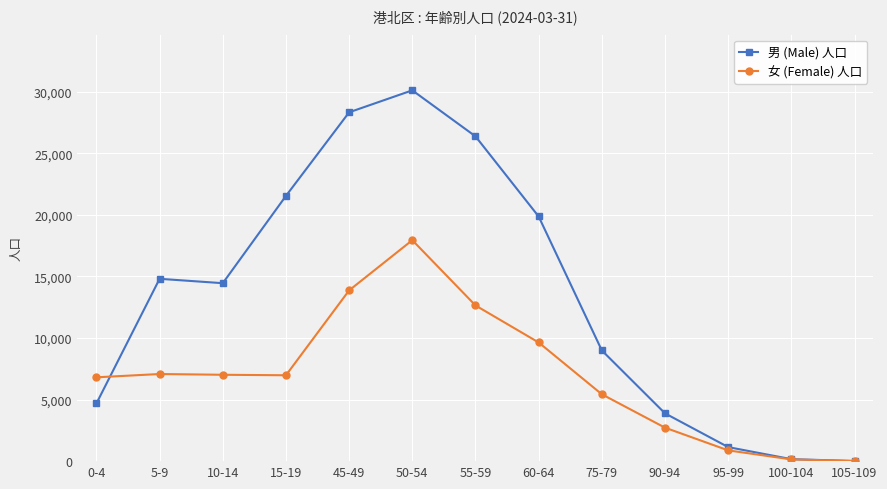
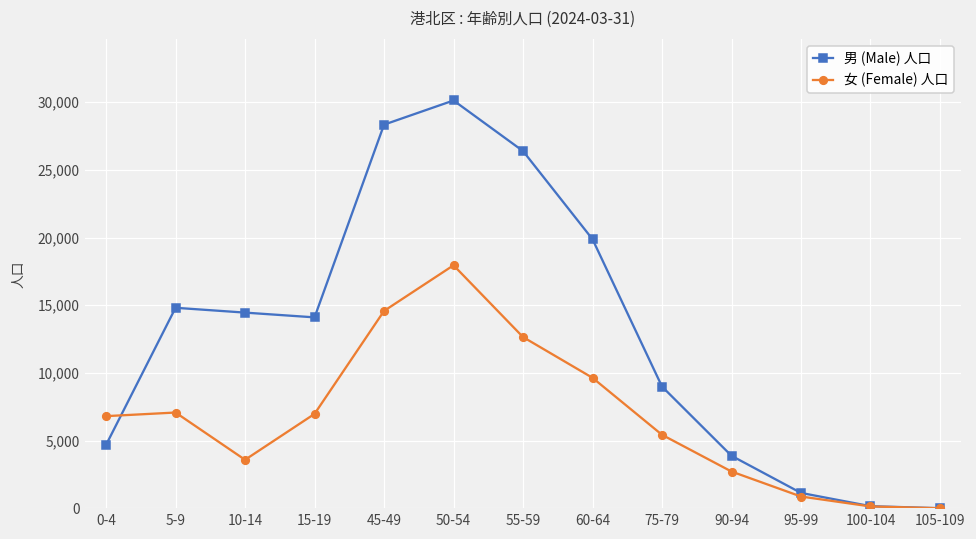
女 (Female) 人口, 10-14: 7,000 -> 3,600
男 (Male) 人口, 15-19: 21,500 -> 14,100
女 (Female) 人口, 45-49: 13,900 -> 14,600
